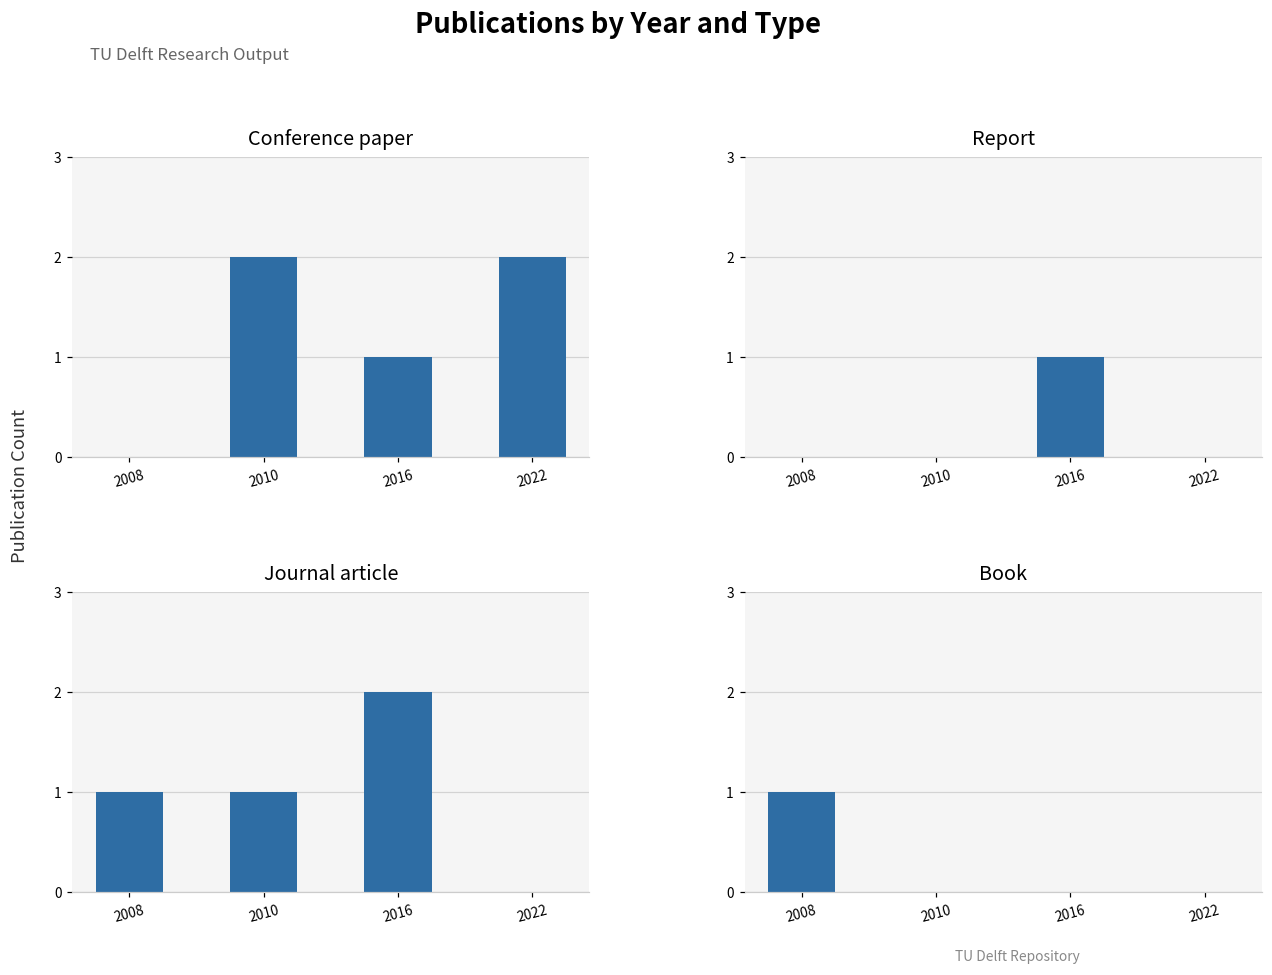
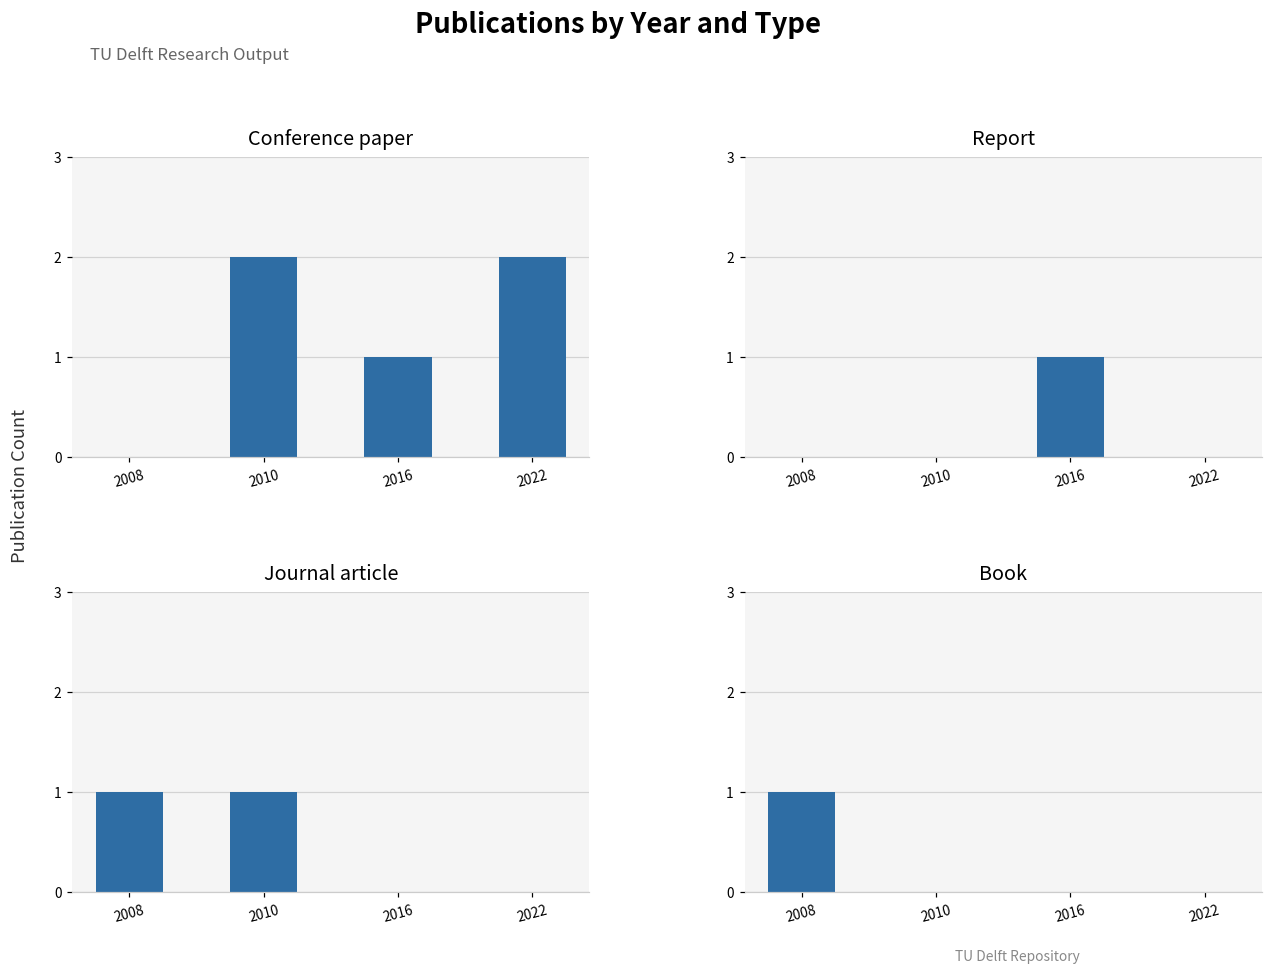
Journal article, 2016: 2 -> 0
